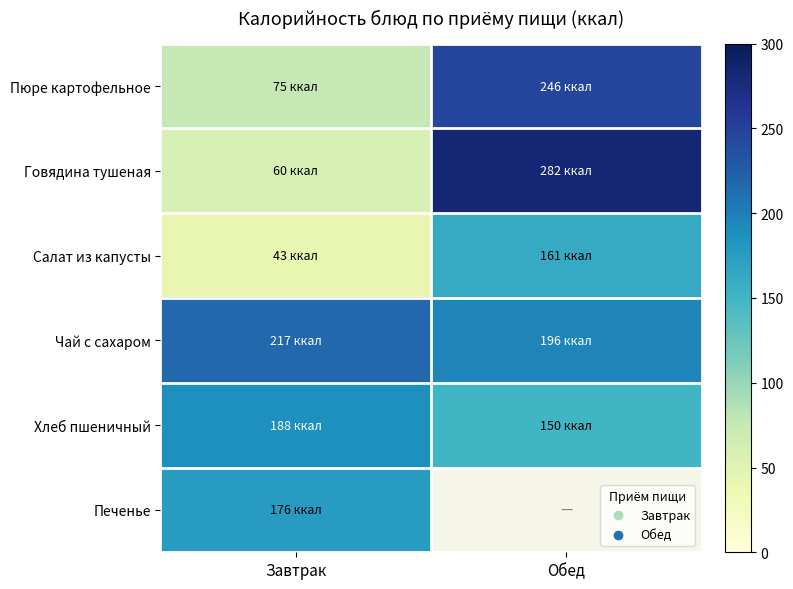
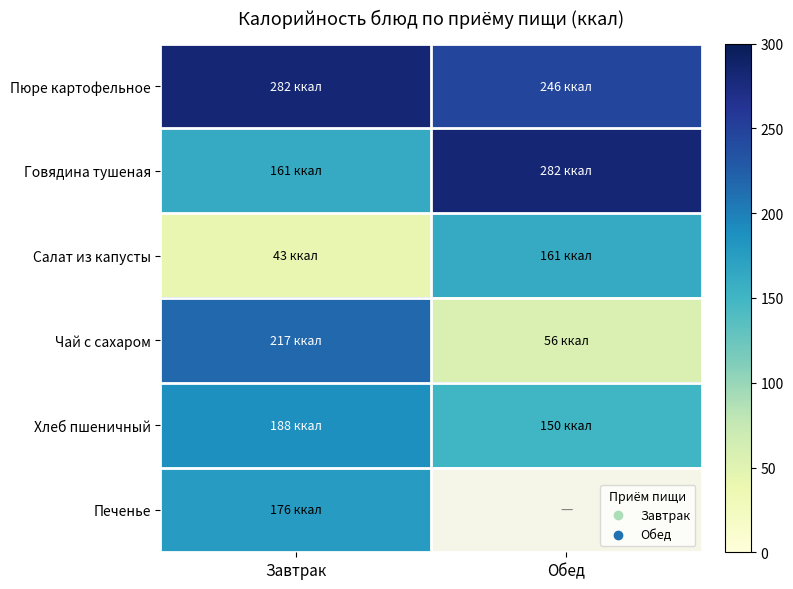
Пюре картофельное, Завтрак: 75 -> 282
Говядина тушеная, Завтрак: 60 -> 161
Чай с сахаром, Обед: 196 -> 56
